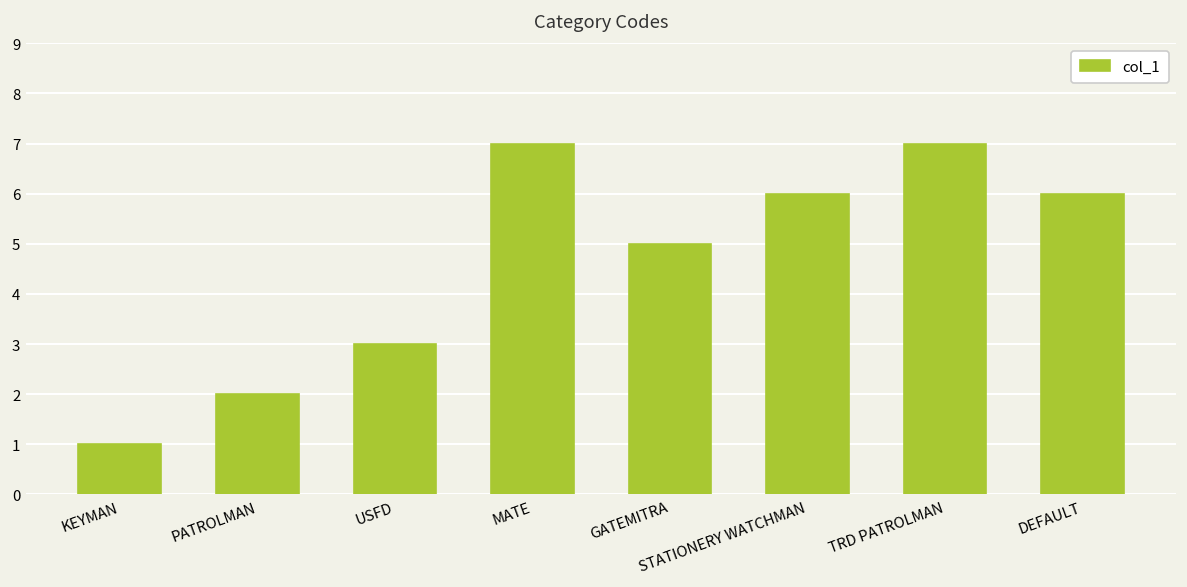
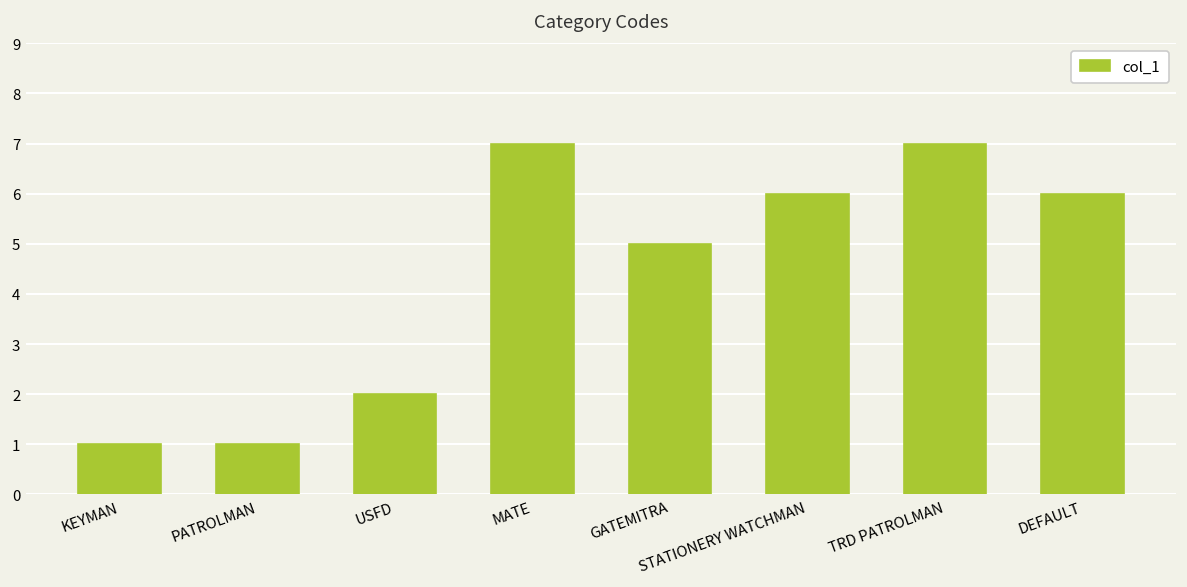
PATROLMAN: 2 -> 1
USFD: 3 -> 2
